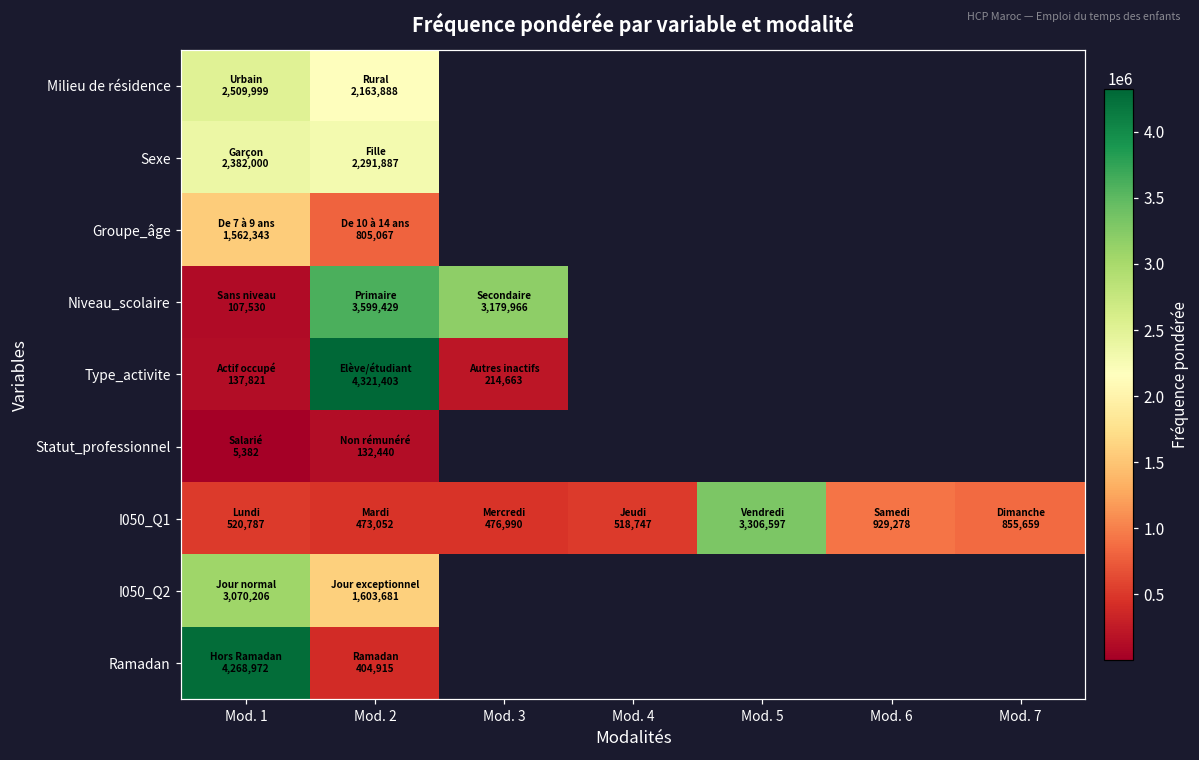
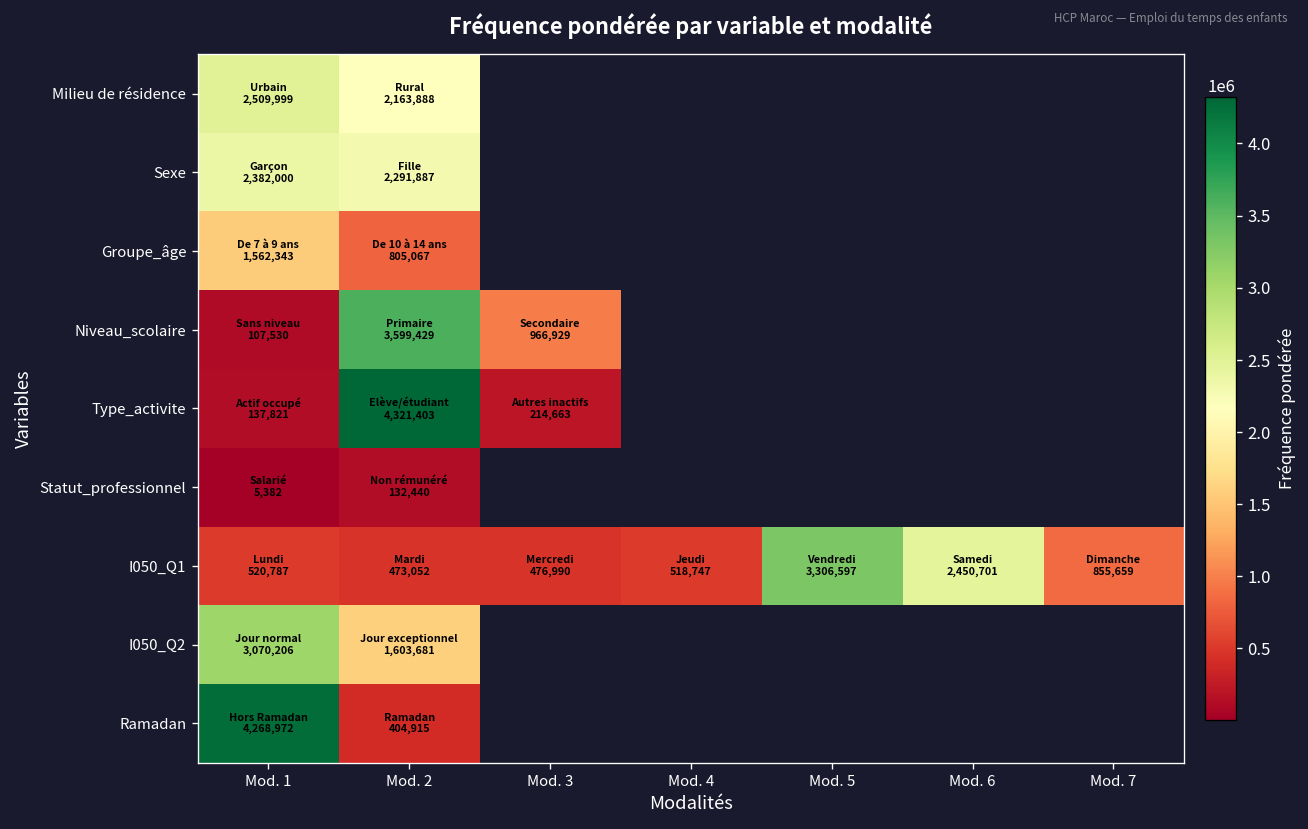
Niveau_scolaire, Mod. 3: 3,179,966 -> 966,929
I050_Q1, Mod. 6: 929,278 -> 2,450,701
